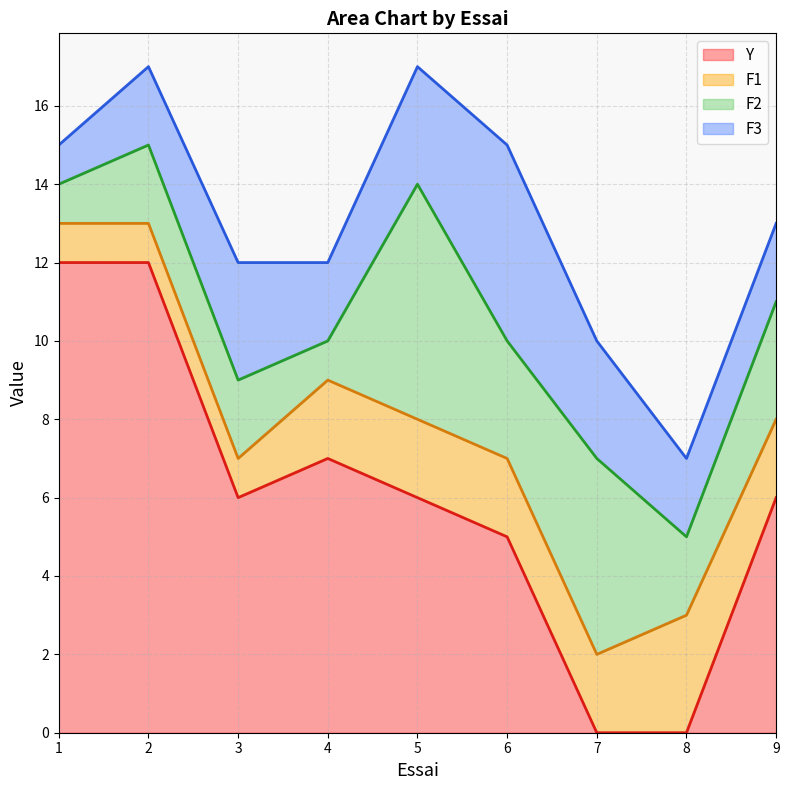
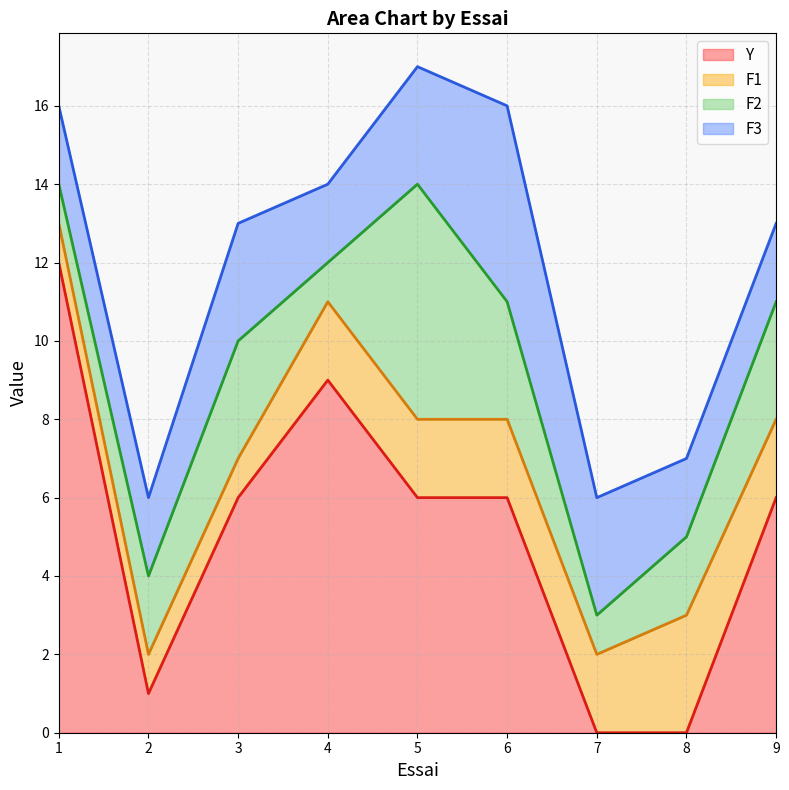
F3, 1: 1 -> 2
Y, 2: 12 -> 1
F2, 3: 2 -> 3
Y, 4: 7 -> 9
Y, 6: 5 -> 6
F2, 7: 5 -> 1
